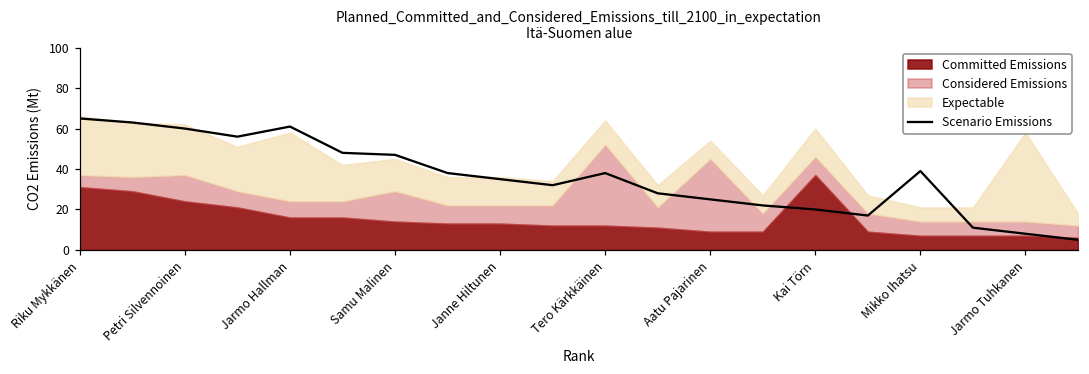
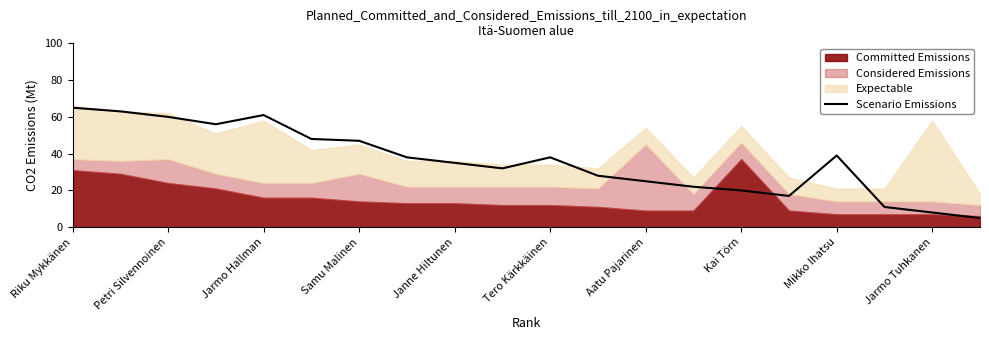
Considered Emissions, Tero Kärkkäinen: 40 -> 10
Expectable, Kai Törn: 14 -> 9
